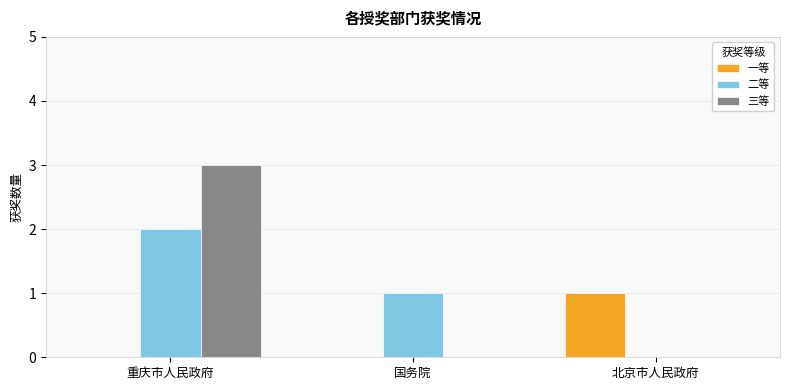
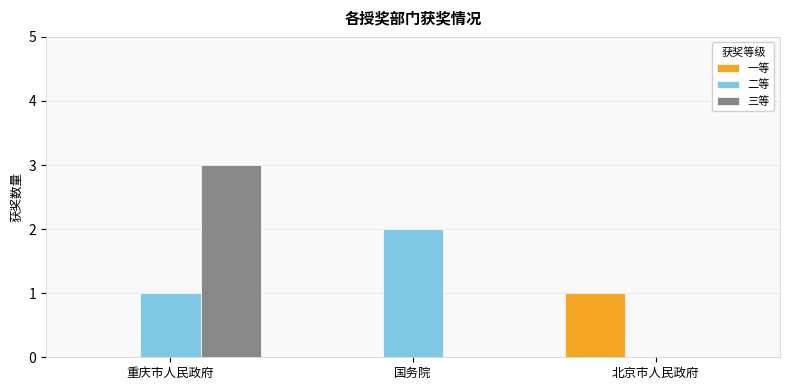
二等, 重庆市人民政府: 2 -> 1
二等, 国务院: 1 -> 2
